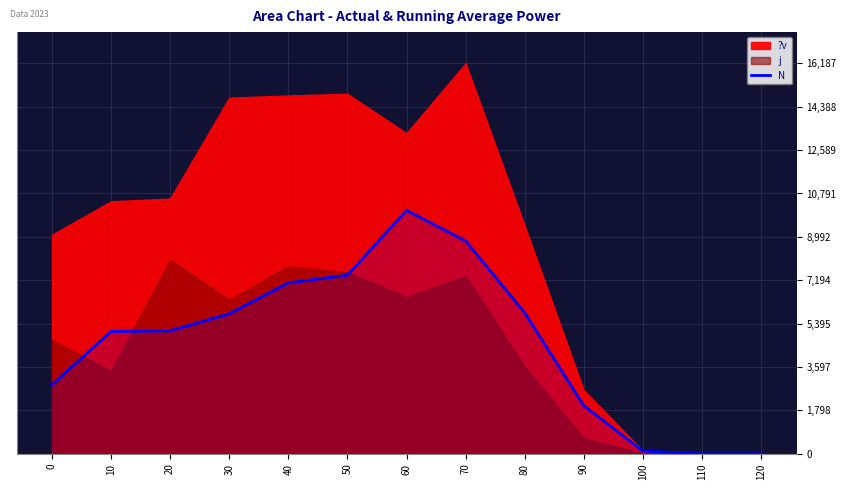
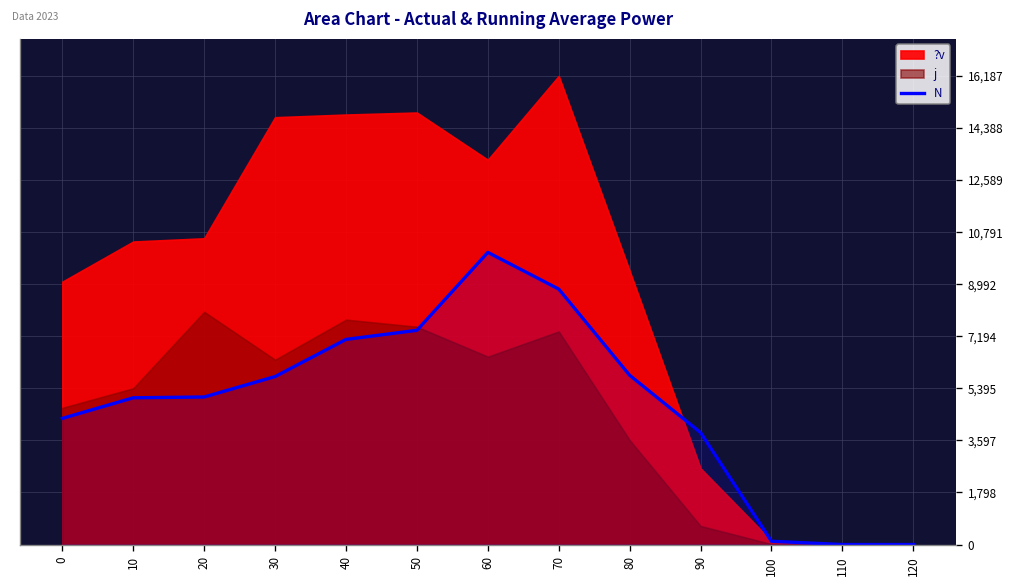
N, 0: 2,900 -> 4,400
j, 10: 3,400 -> 5,400
N, 90: 2,000 -> 3,900
